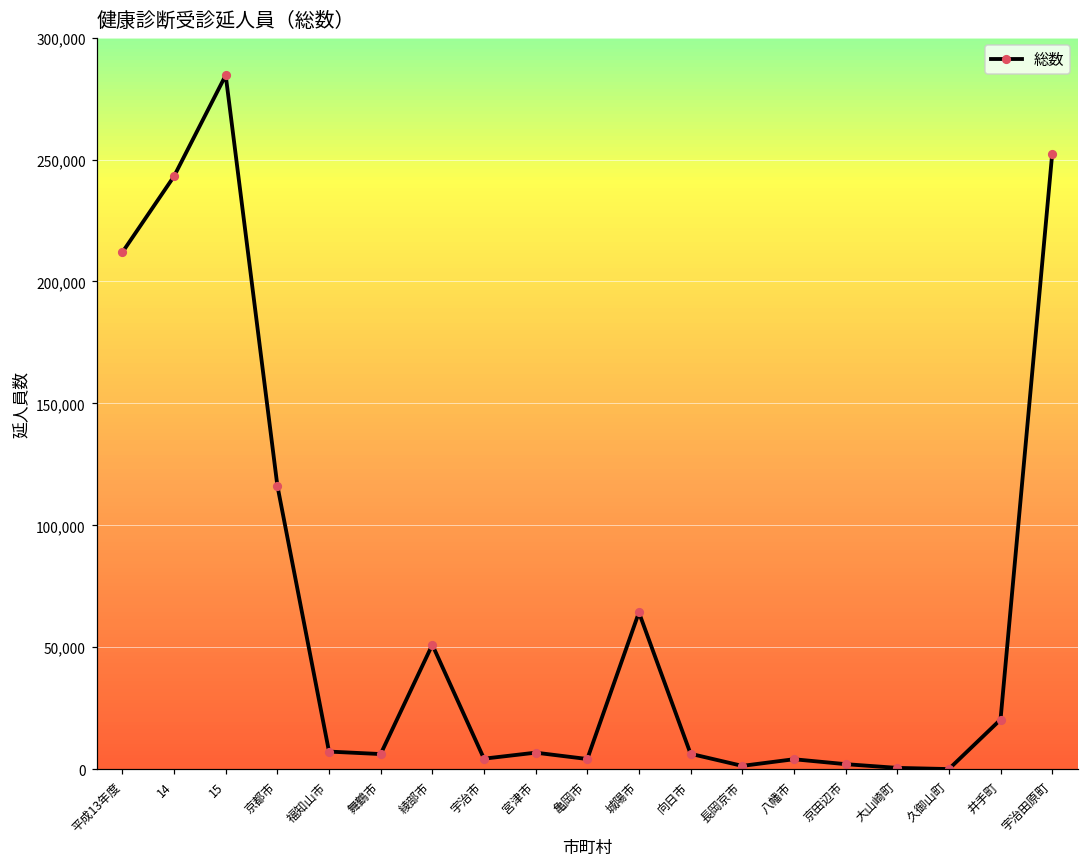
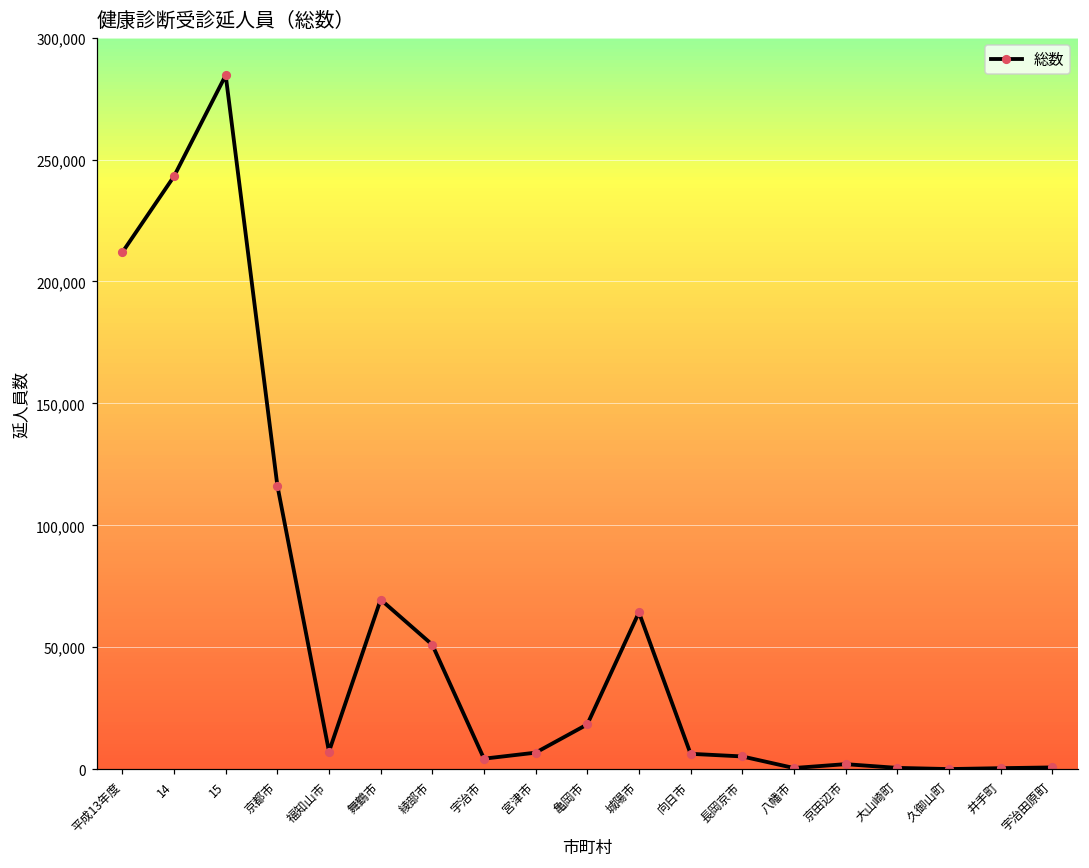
舞鶴市: 6,000 -> 70,000
亀岡市: 4,000 -> 18,000
長岡京市: 1,000 -> 5,000
八幡市: 4,000 -> 0
井手町: 20,000 -> 0
宇治田原町: 252,000 -> 1,000
